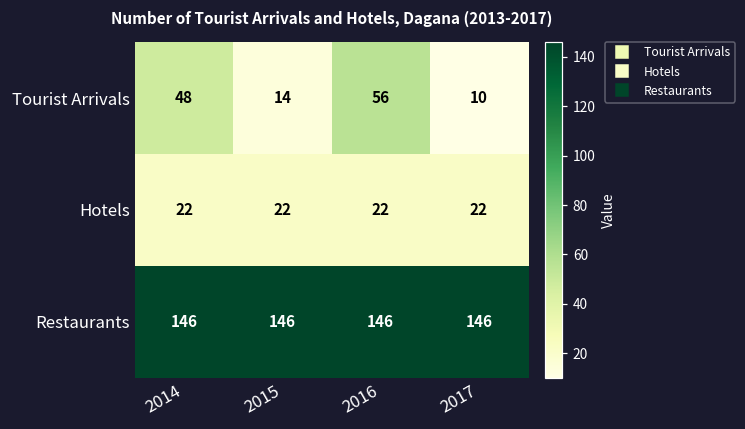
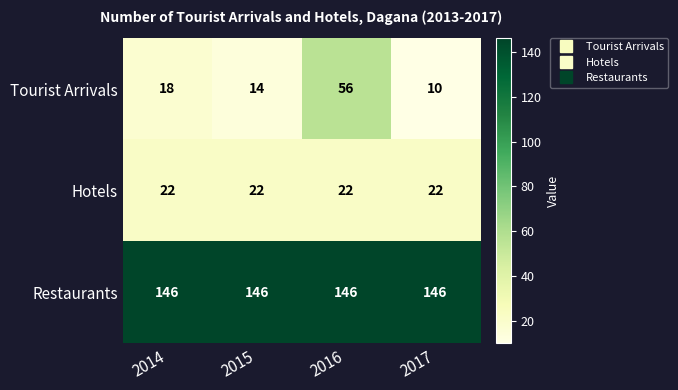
Tourist Arrivals, 2014: 48 -> 18
